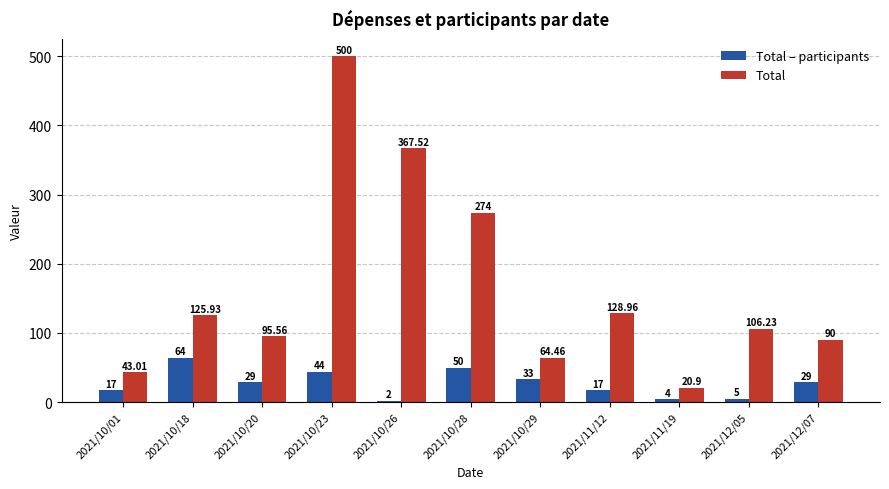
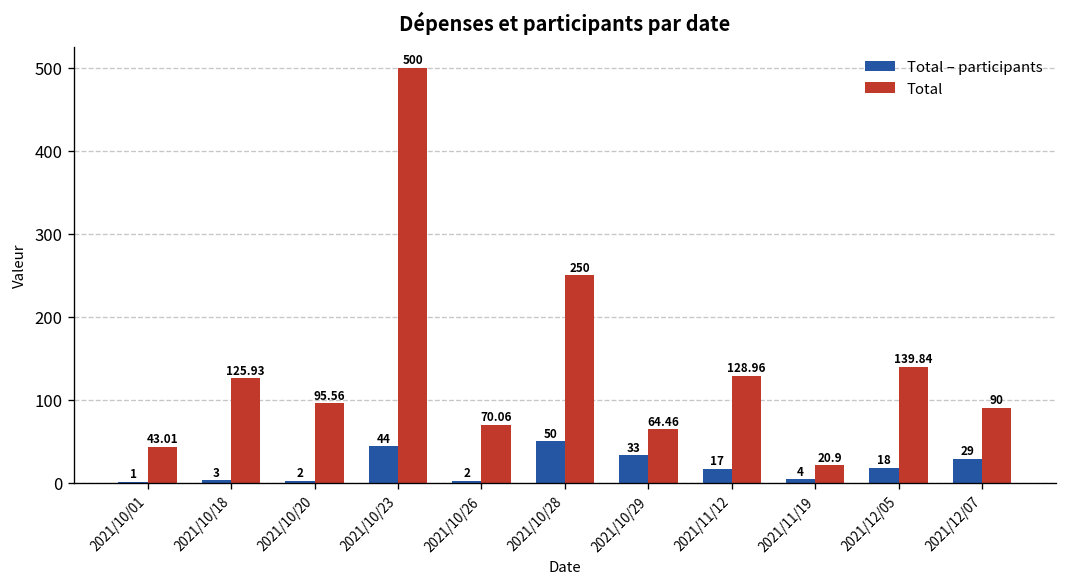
Total – participants, 2021/10/01: 17 -> 1
Total – participants, 2021/10/18: 64 -> 3
Total – participants, 2021/10/20: 29 -> 2
Total, 2021/10/26: 367.52 -> 70.06
Total, 2021/10/28: 274 -> 250
Total – participants, 2021/12/05: 5 -> 18
Total, 2021/12/05: 106.23 -> 139.84
